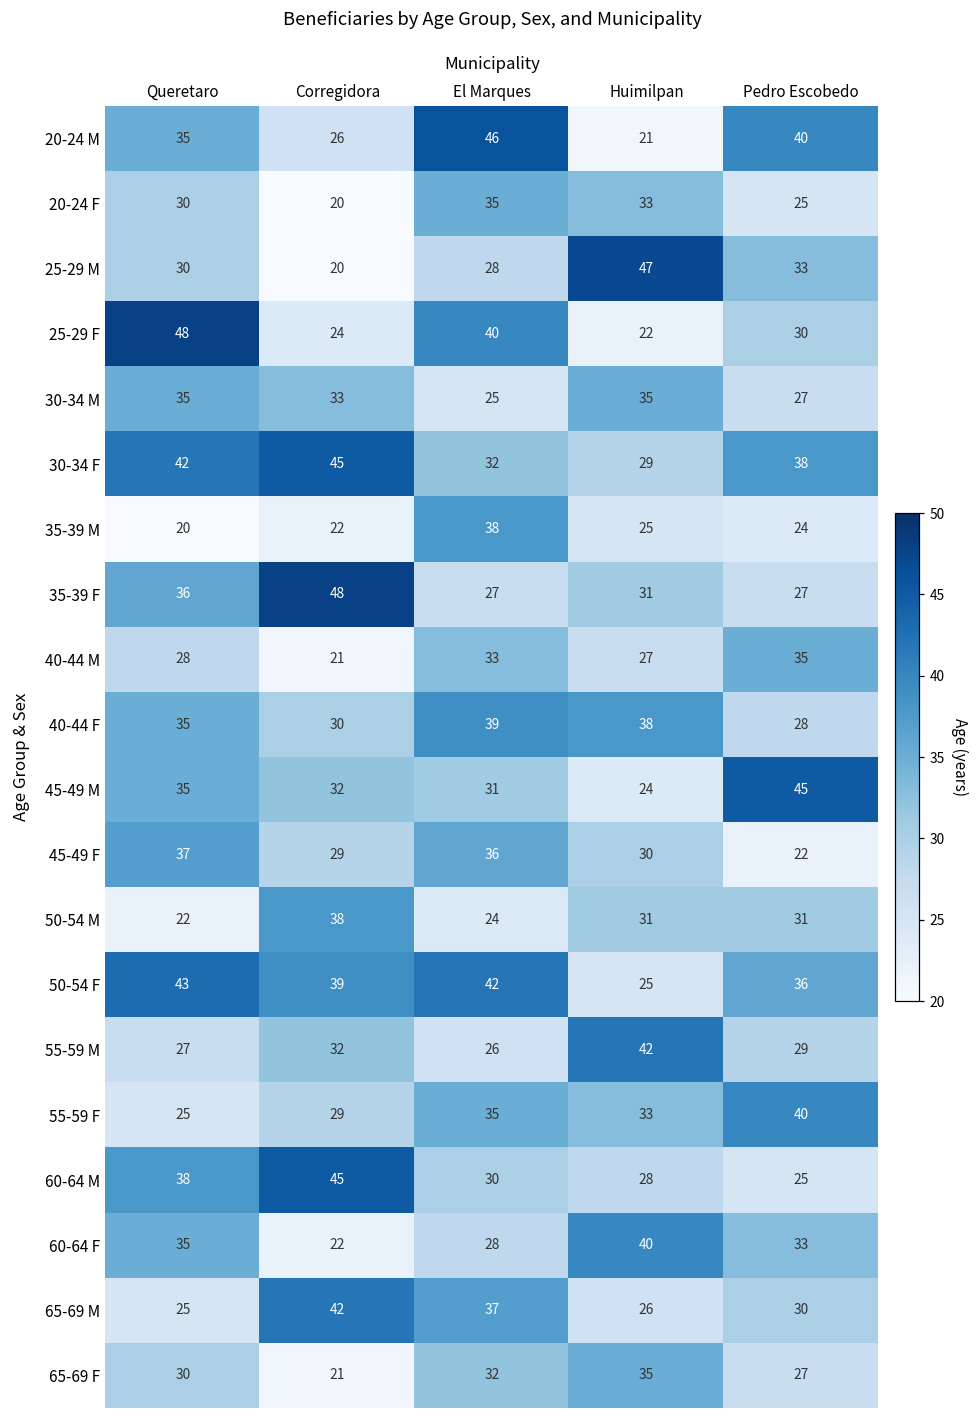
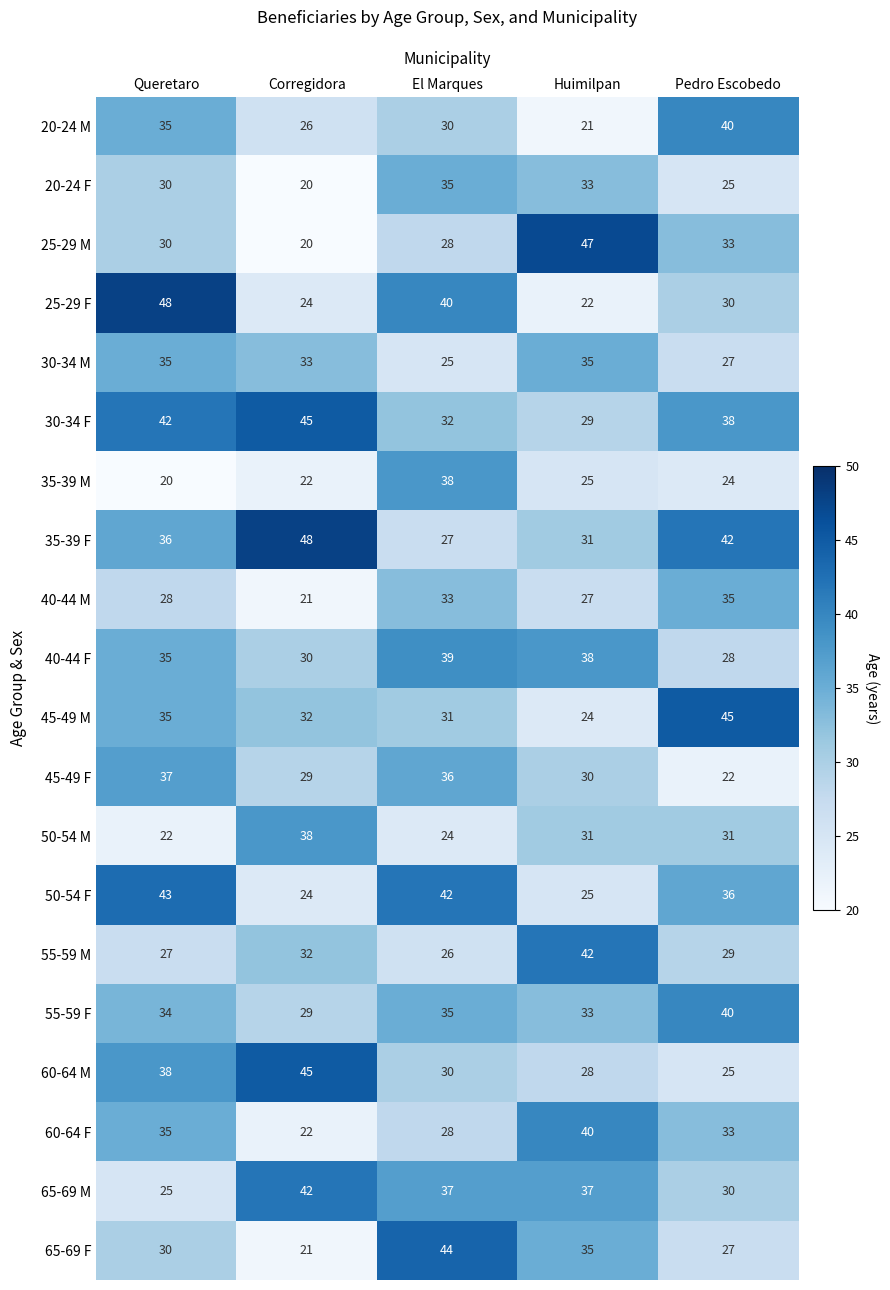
20-24 M, El Marques: 46 -> 30
35-39 F, Pedro Escobedo: 27 -> 42
50-54 F, Corregidora: 39 -> 24
55-59 F, Queretaro: 25 -> 34
65-69 M, Huimilpan: 26 -> 37
65-69 F, El Marques: 32 -> 44
